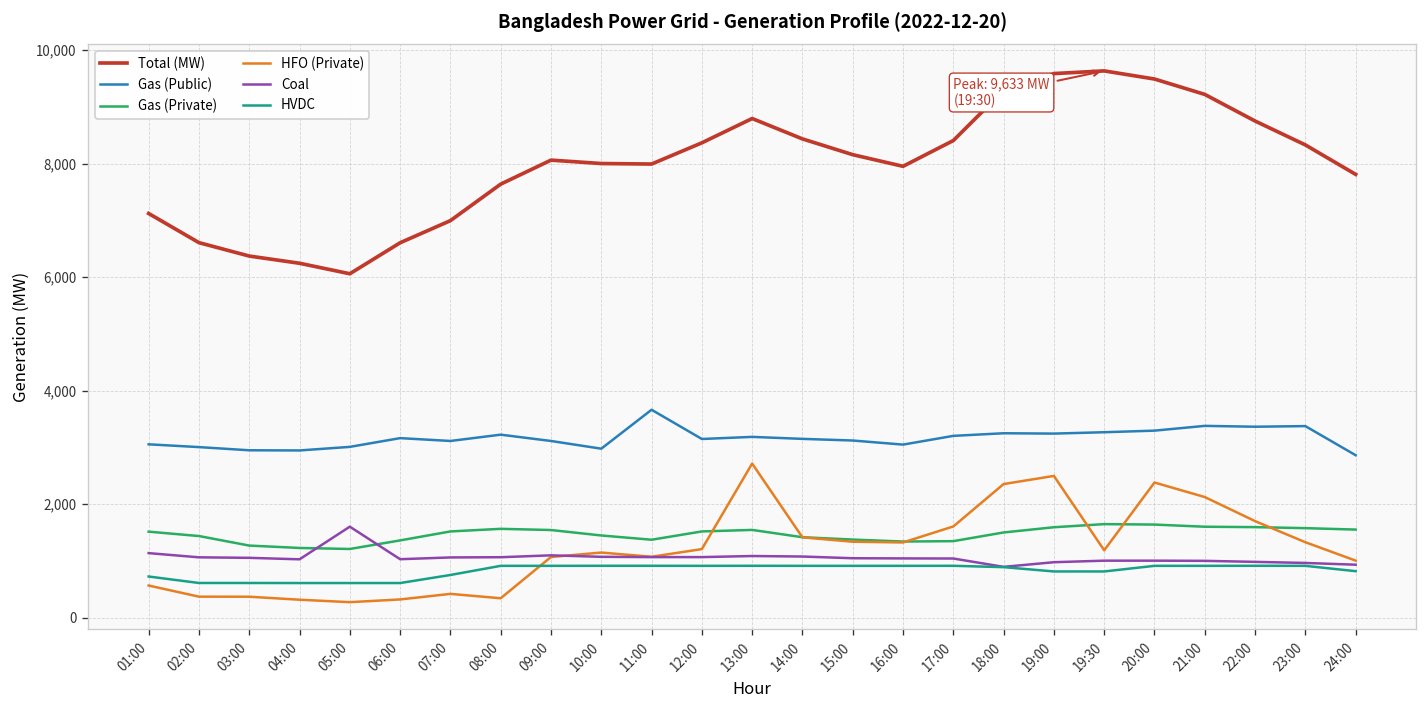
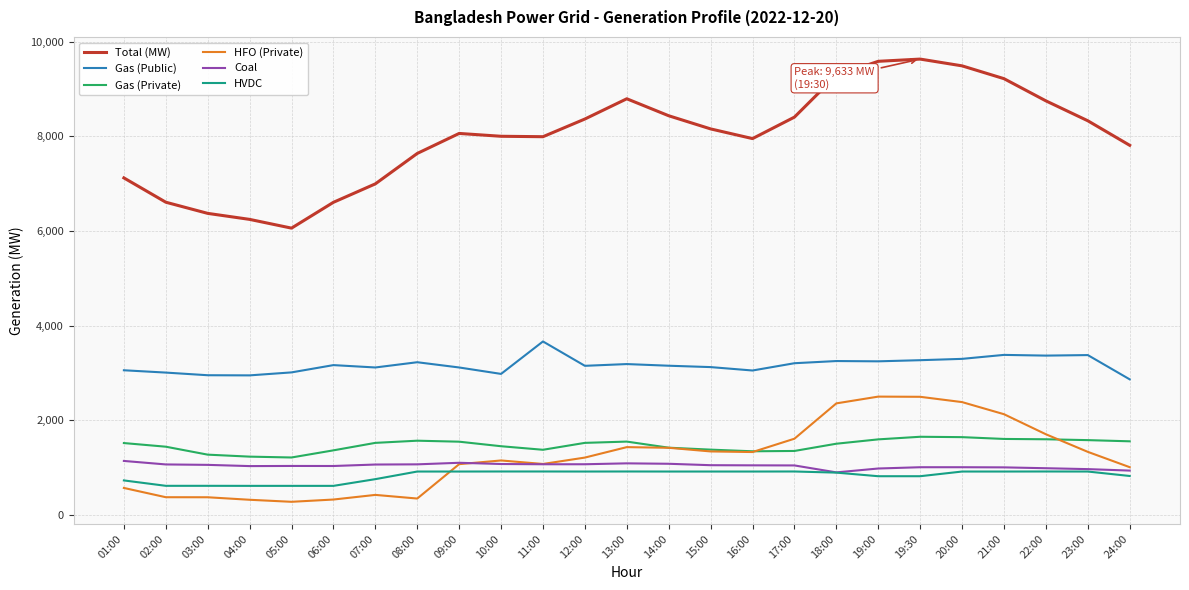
Coal, 05:00: 1,600 -> 1,000
HFO (Private), 13:00: 2,700 -> 1,400
HFO (Private), 19:30: 1,200 -> 2,500
